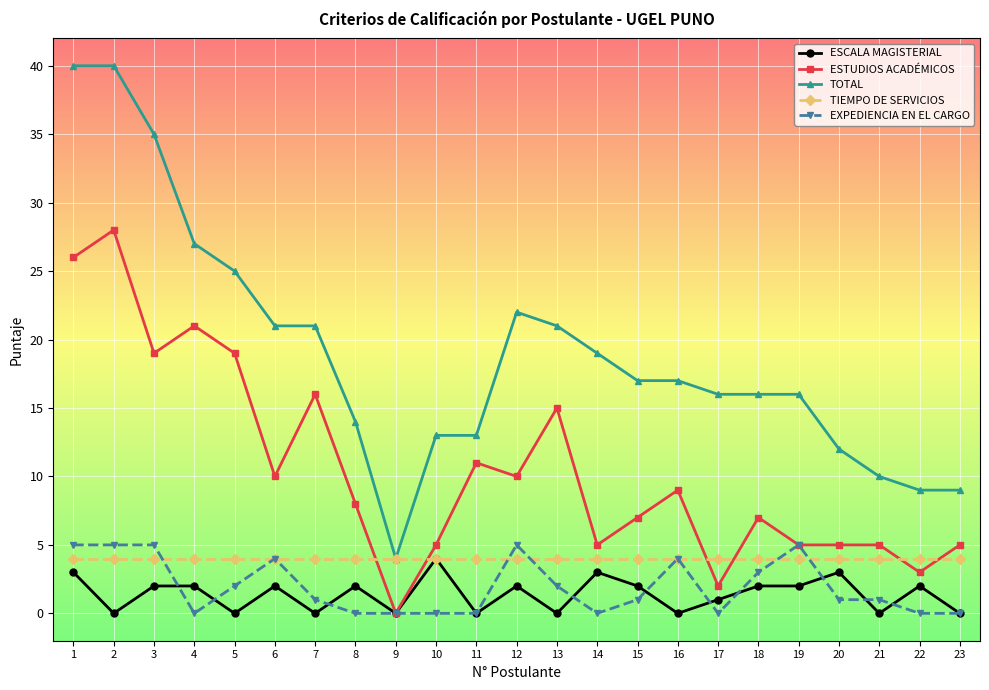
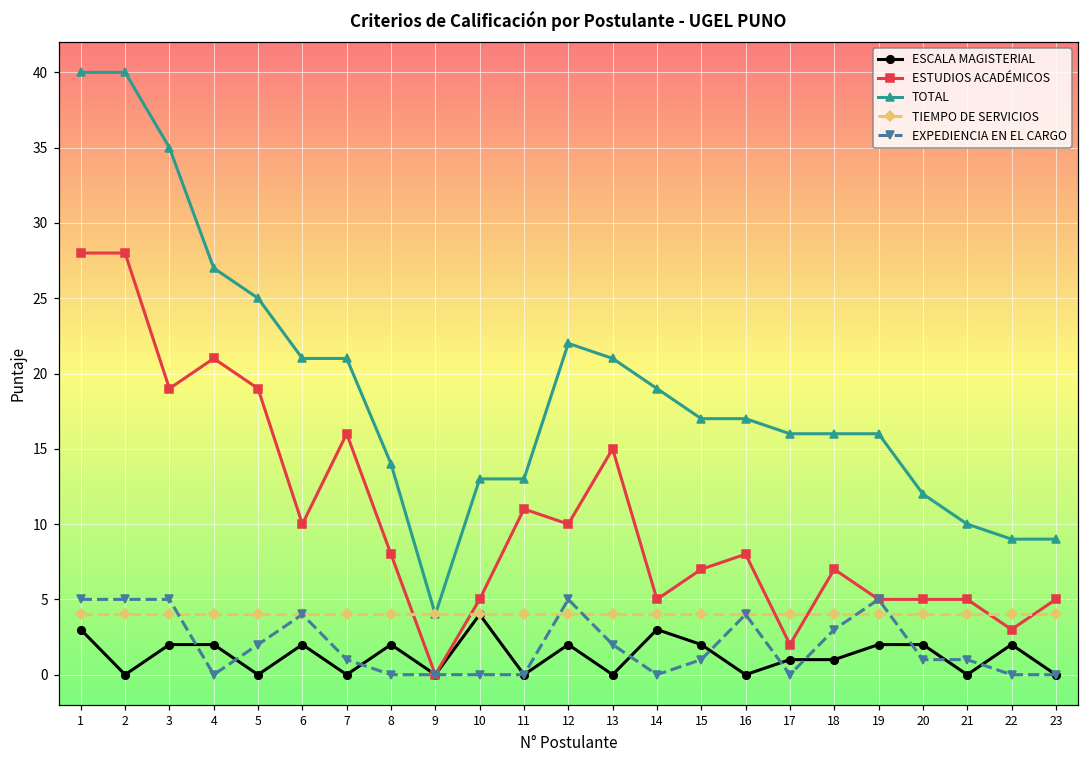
ESTUDIOS ACADÉMICOS, 1: 26 -> 28
ESTUDIOS ACADÉMICOS, 16: 9 -> 8
ESCALA MAGISTERIAL, 18: 2 -> 1
ESCALA MAGISTERIAL, 20: 3 -> 2
